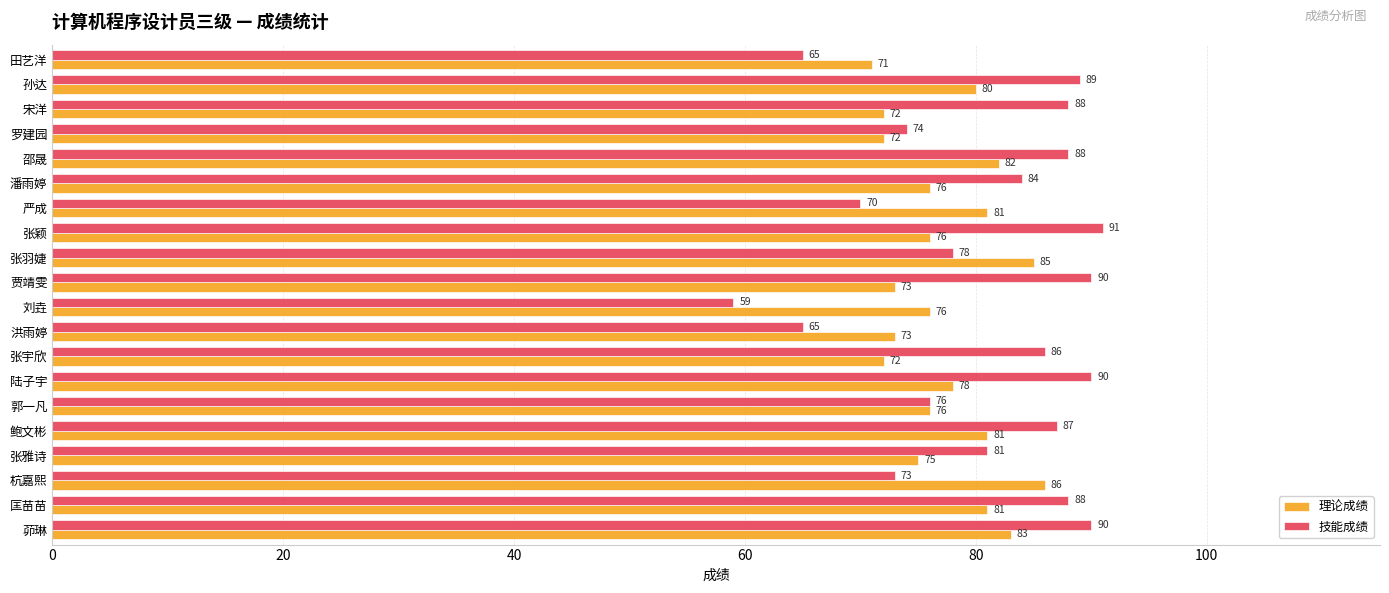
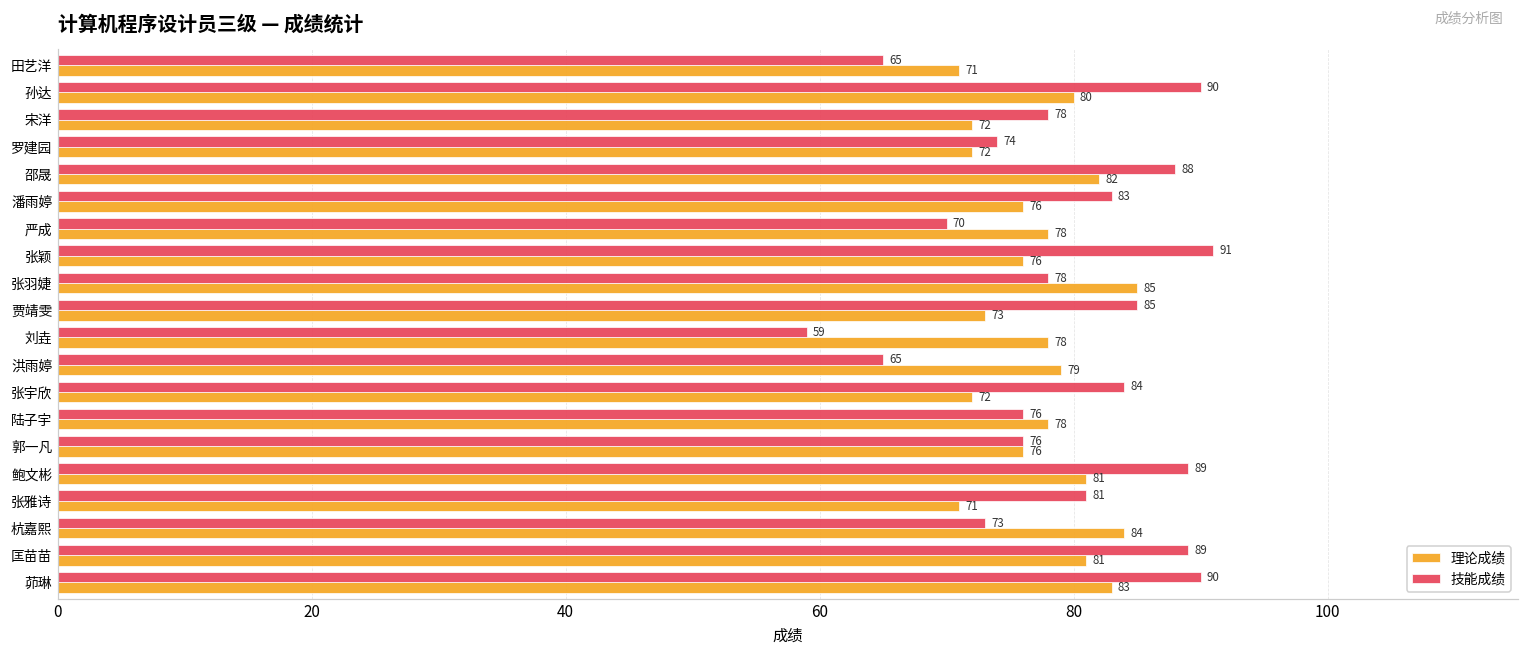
技能成绩, 孙达: 89 -> 90
技能成绩, 宋洋: 88 -> 78
技能成绩, 潘雨婷: 84 -> 83
理论成绩, 严成: 81 -> 78
技能成绩, 贾靖雯: 90 -> 85
理论成绩, 刘垚: 76 -> 78
理论成绩, 洪雨婷: 73 -> 79
技能成绩, 张宇欣: 86 -> 84
技能成绩, 陆子宇: 90 -> 76
技能成绩, 鲍文彬: 87 -> 89
理论成绩, 张雅诗: 75 -> 71
理论成绩, 杭嘉熙: 86 -> 84
技能成绩, 匡苗苗: 88 -> 89
